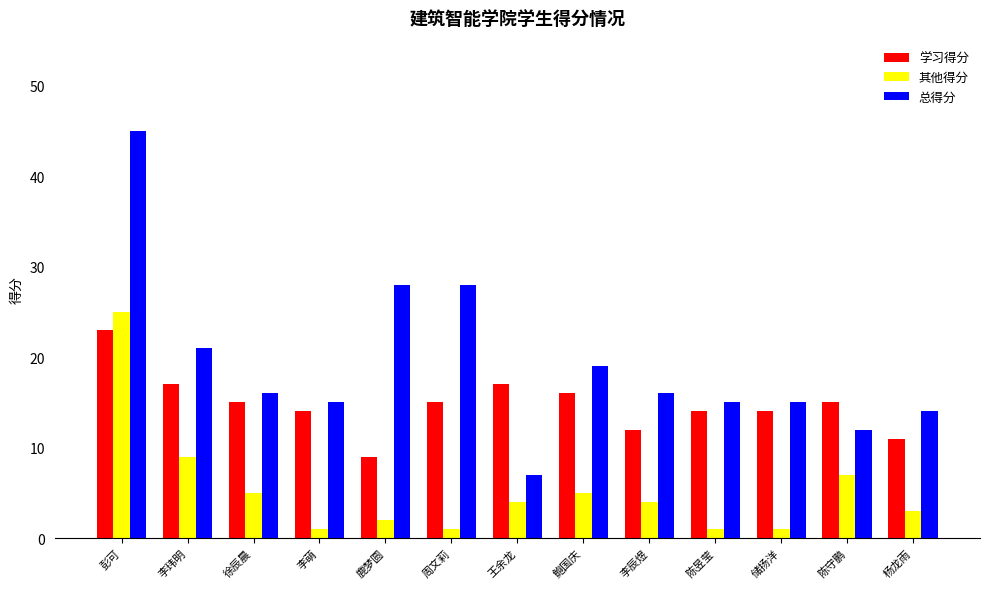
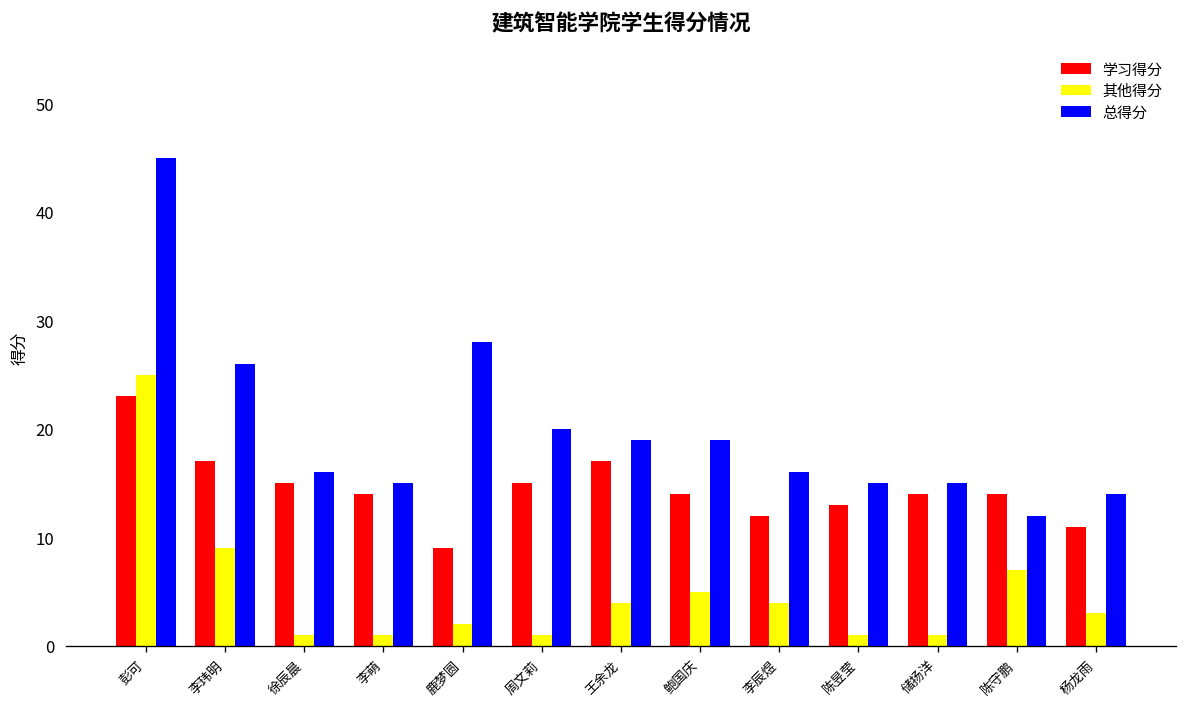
总得分, 李玮明: 21 -> 26
其他得分, 徐辰晨: 5 -> 1
总得分, 周文莉: 28 -> 20
总得分, 王余龙: 7 -> 19
学习得分, 鲍国庆: 16 -> 14
学习得分, 陈昱莹: 14 -> 13
学习得分, 陈守鹏: 15 -> 14
